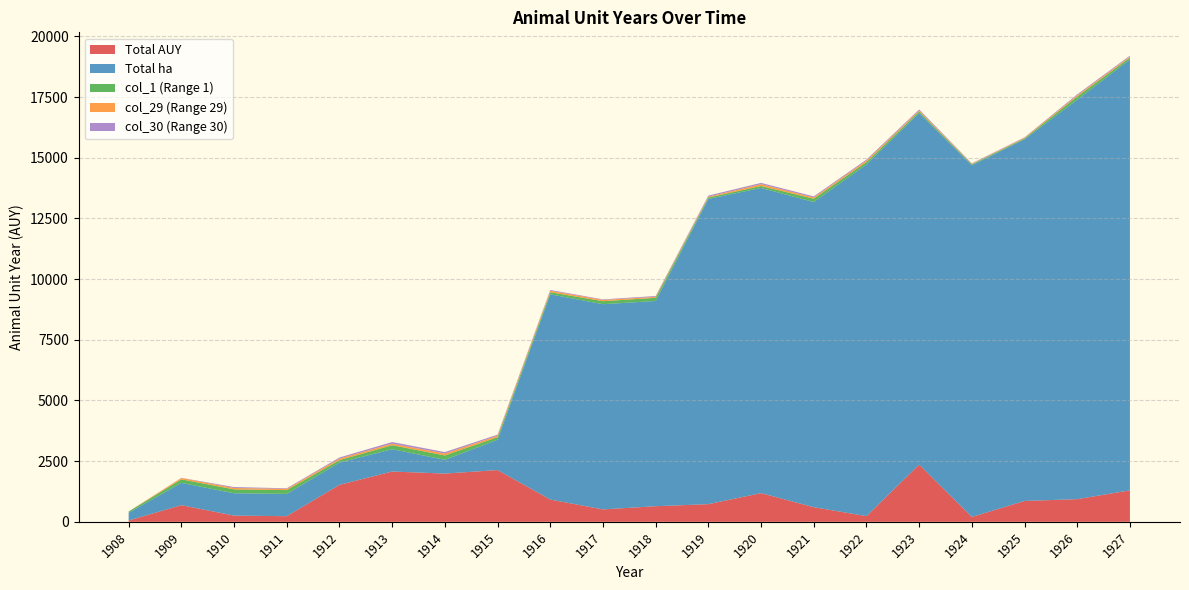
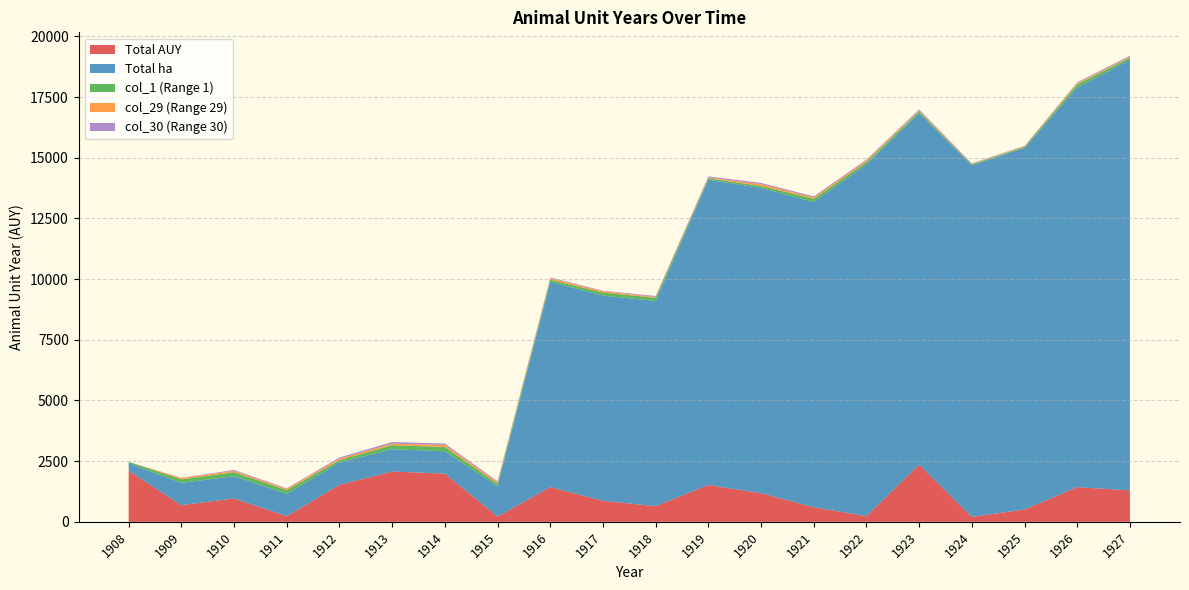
Total AUY, 1908: 100 -> 2100
Total AUY, 1910: 300 -> 1000
Total ha, 1914: 600 -> 900
Total AUY, 1915: 2100 -> 200
Total AUY, 1916: 900 -> 1400
Total AUY, 1917: 500 -> 900
Total AUY, 1919: 700 -> 1500
Total AUY, 1925: 900 -> 500
Total AUY, 1926: 900 -> 1400
